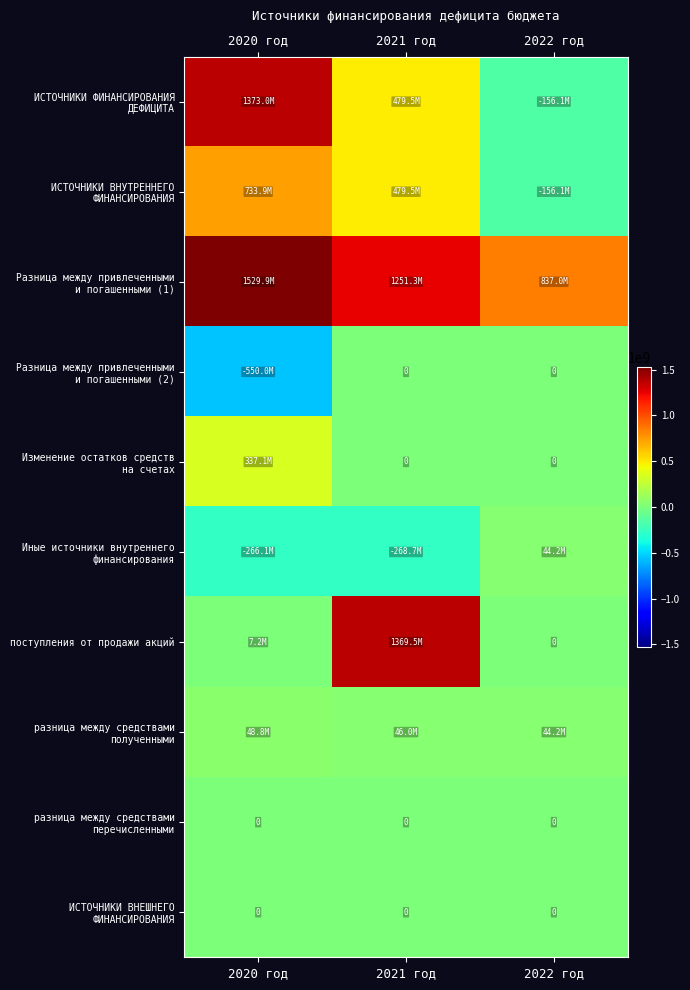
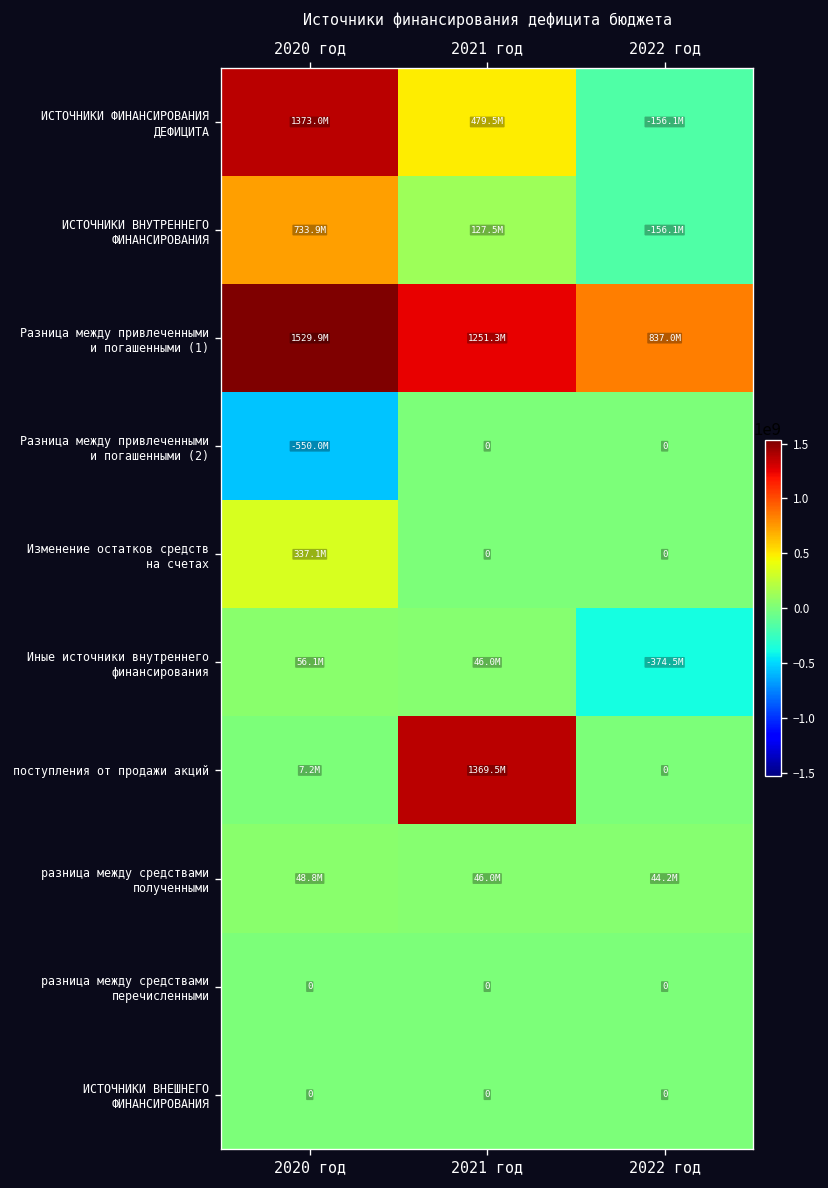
ИСТОЧНИКИ ВНУТРЕННЕГО ФИНАНСИРОВАНИЯ, 2021 год: 479.5M -> 127.5M
Иные источники внутреннего финансирования, 2020 год: -266.1M -> 56.1M
Иные источники внутреннего финансирования, 2021 год: -268.7M -> 46.0M
Иные источники внутреннего финансирования, 2022 год: 44.2M -> -374.5M
